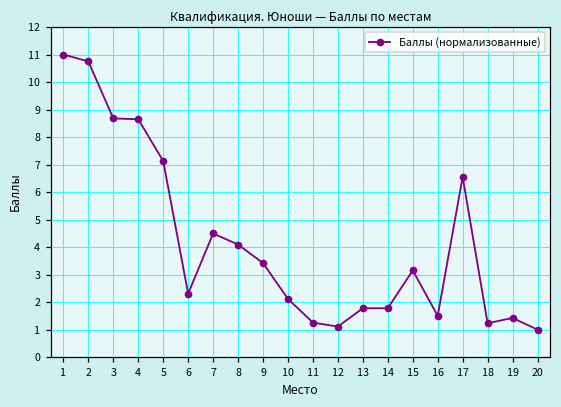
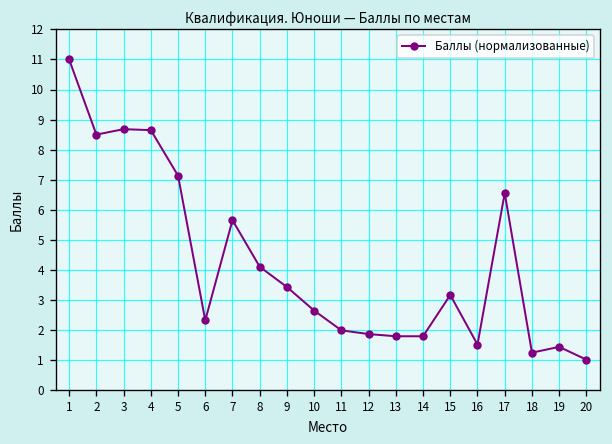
2: 10.7 -> 8.5
7: 4.5 -> 5.6
10: 2.1 -> 2.6
11: 1.3 -> 2.0
12: 1.1 -> 1.9
